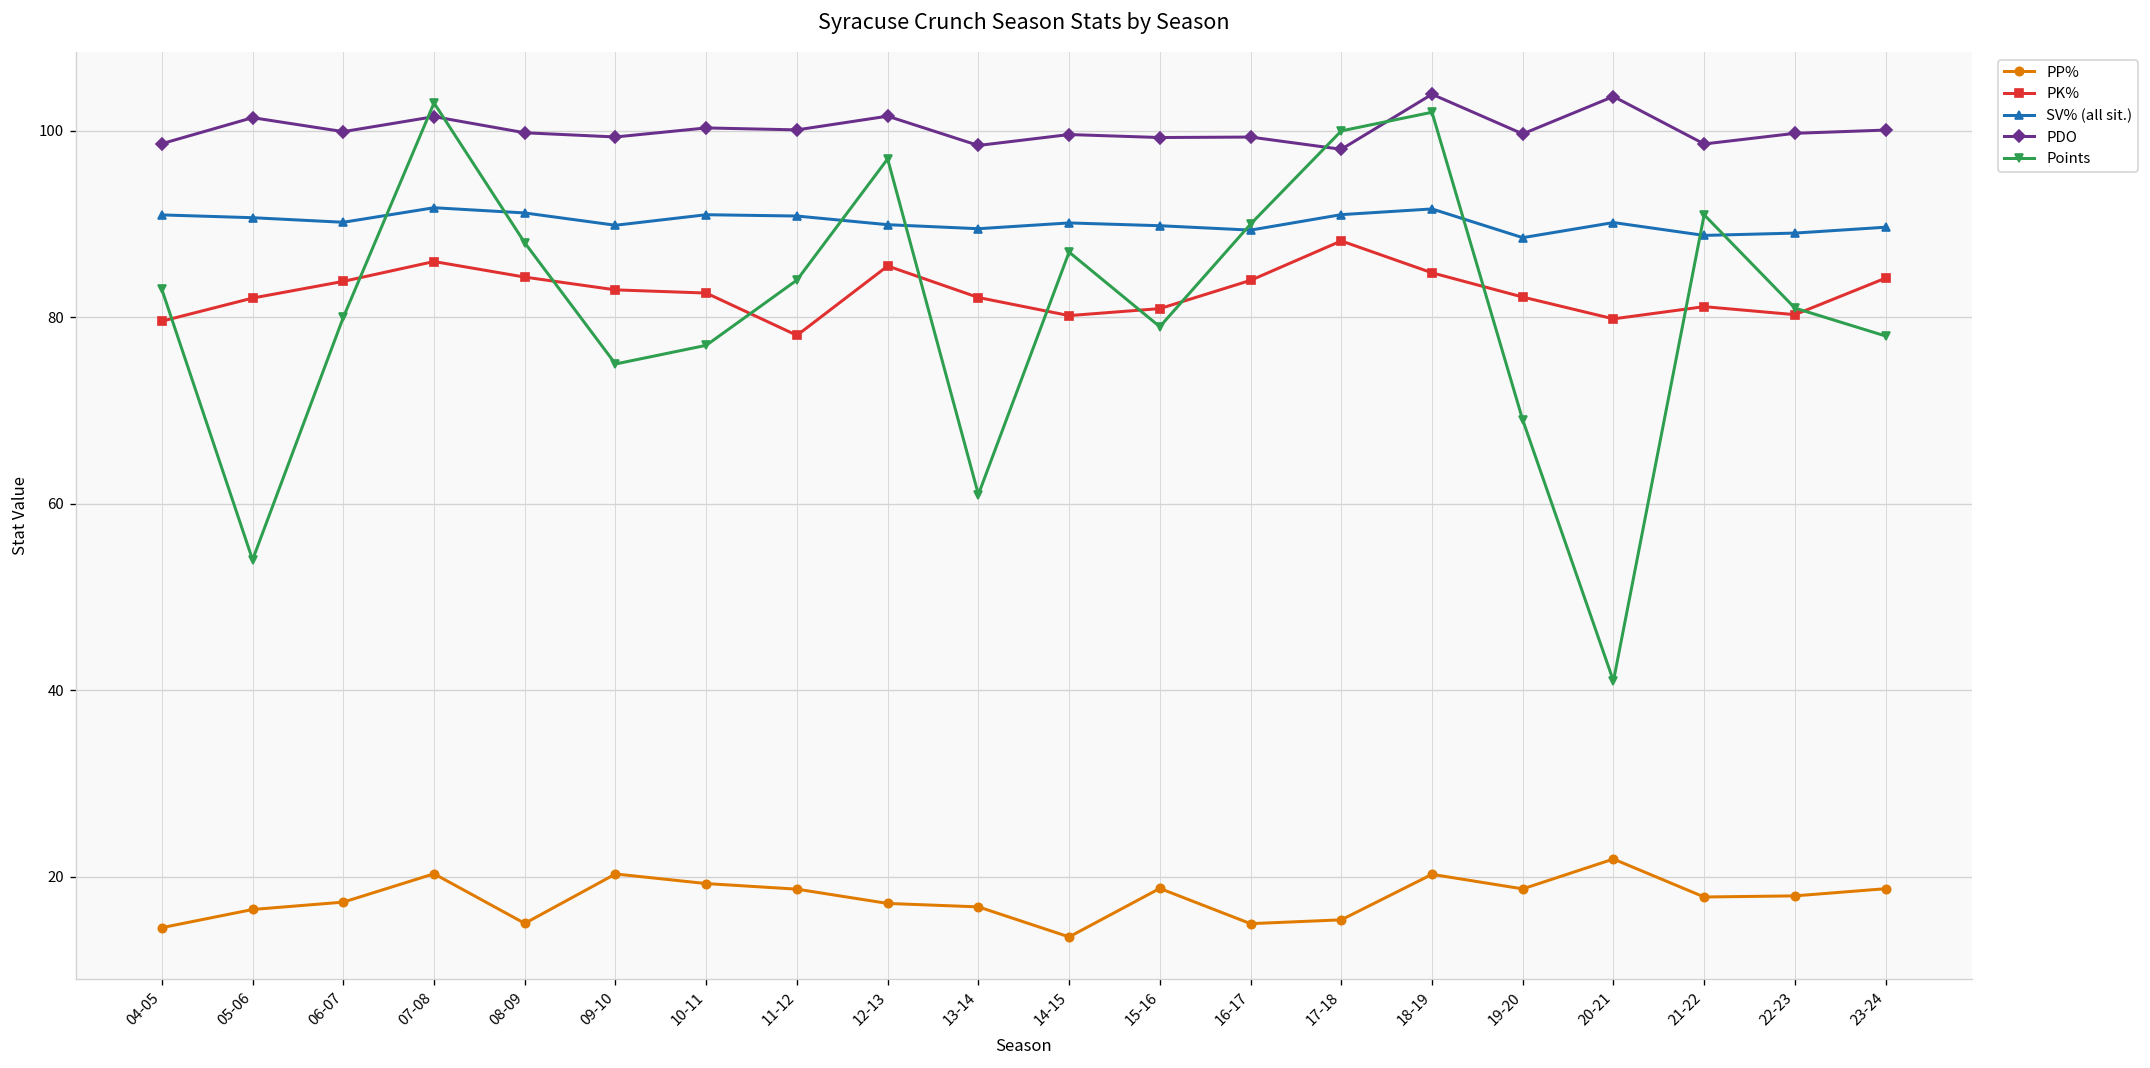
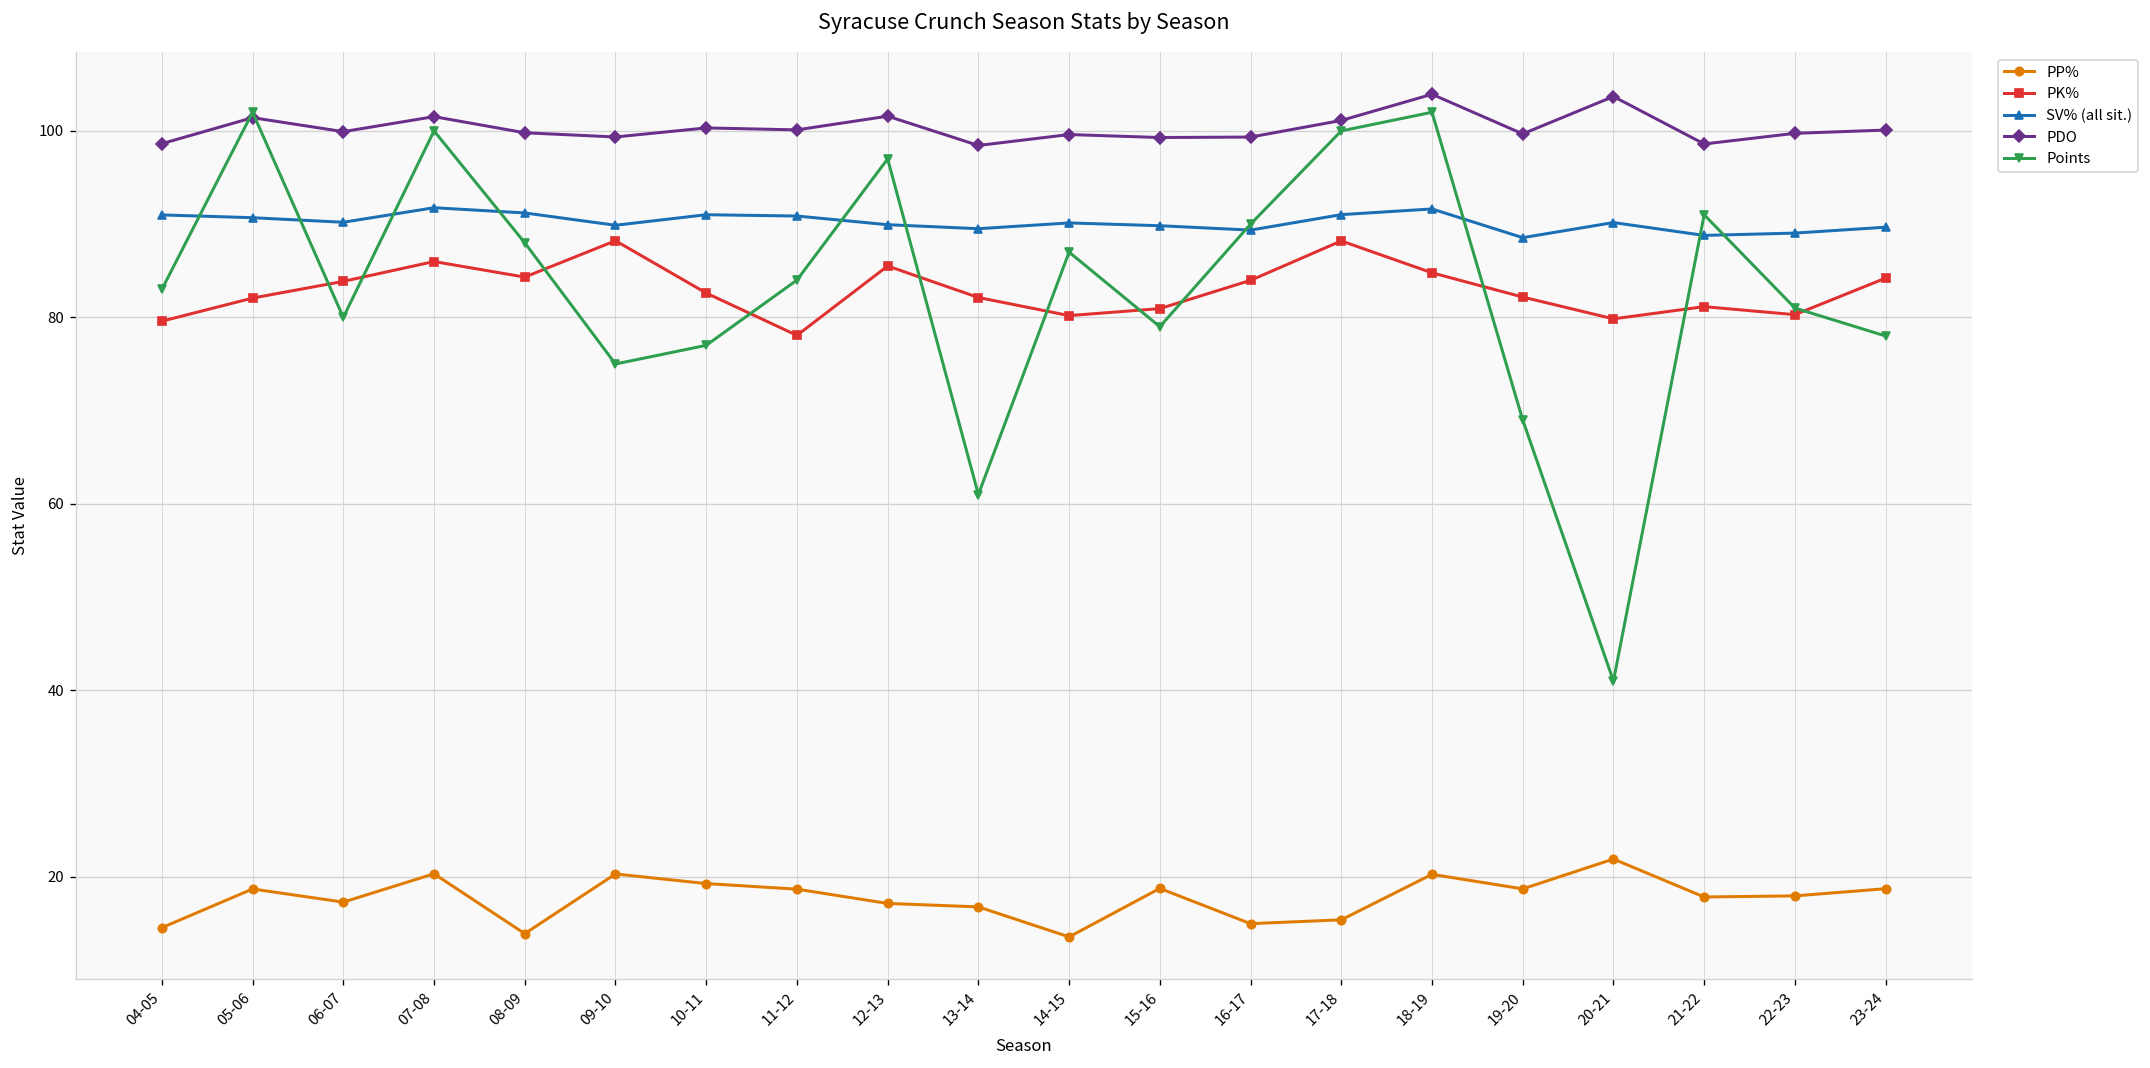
PP%, 05-06: 16 -> 19
Points, 05-06: 54 -> 102
Points, 07-08: 103 -> 100
PP%, 08-09: 15 -> 14
PK%, 09-10: 83 -> 88
PDO, 17-18: 98 -> 101
